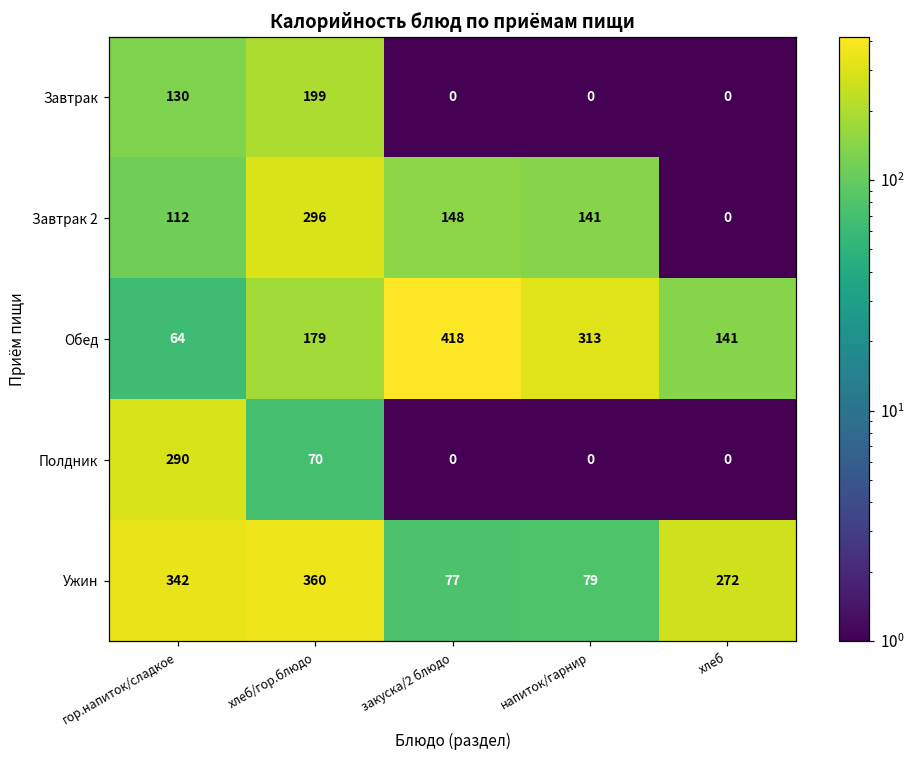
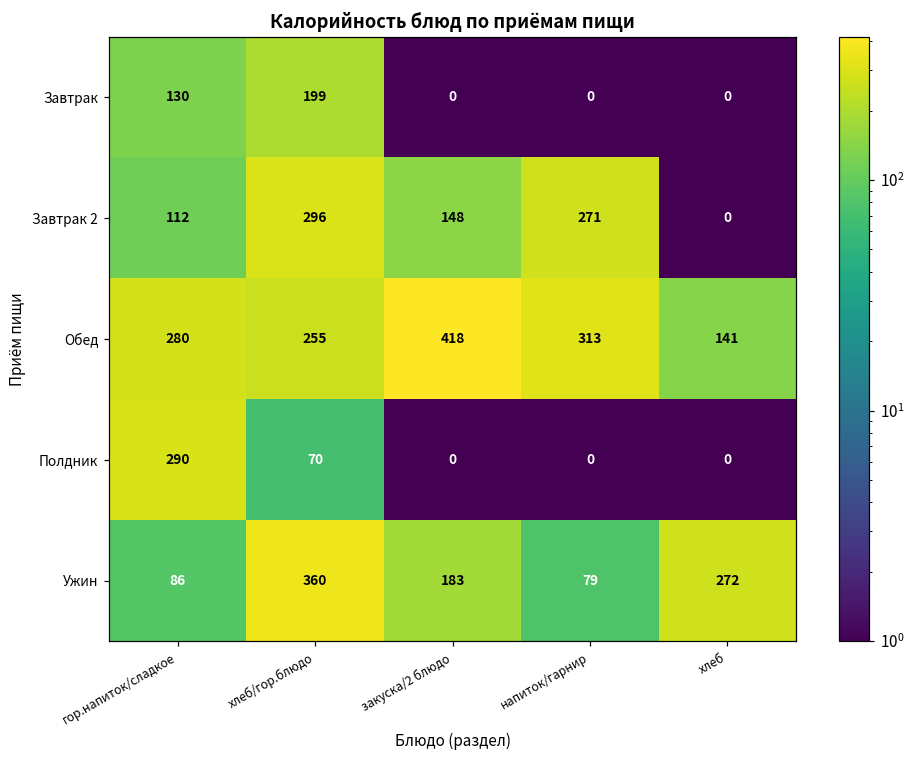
Завтрак 2, напиток/гарнир: 141 -> 271
Обед, гор.напиток/сладкое: 64 -> 280
Обед, хлеб/гор.блюдо: 179 -> 255
Ужин, гор.напиток/сладкое: 342 -> 86
Ужин, закуска/2 блюдо: 77 -> 183
